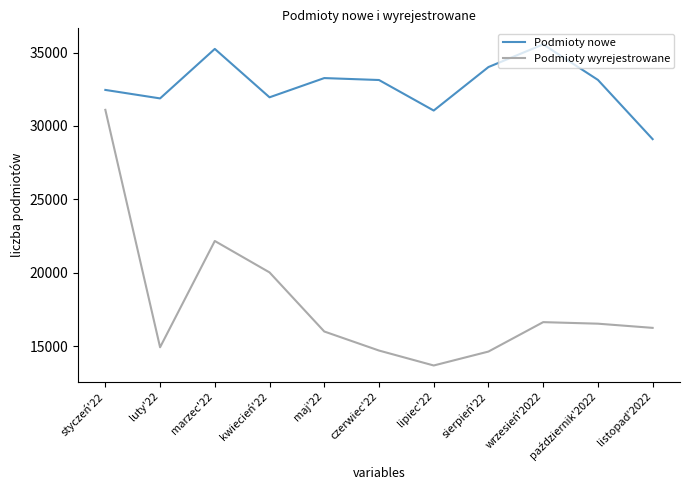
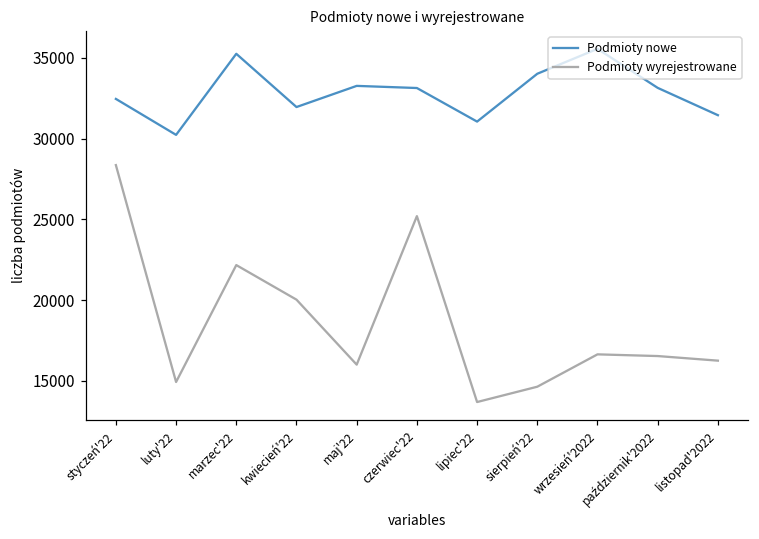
Podmioty wyrejestrowane, styczeń'22: 31100 -> 28400
Podmioty nowe, luty'22: 31900 -> 30200
Podmioty wyrejestrowane, czerwiec'22: 14700 -> 25200
Podmioty nowe, listopad'2022: 29100 -> 31400
